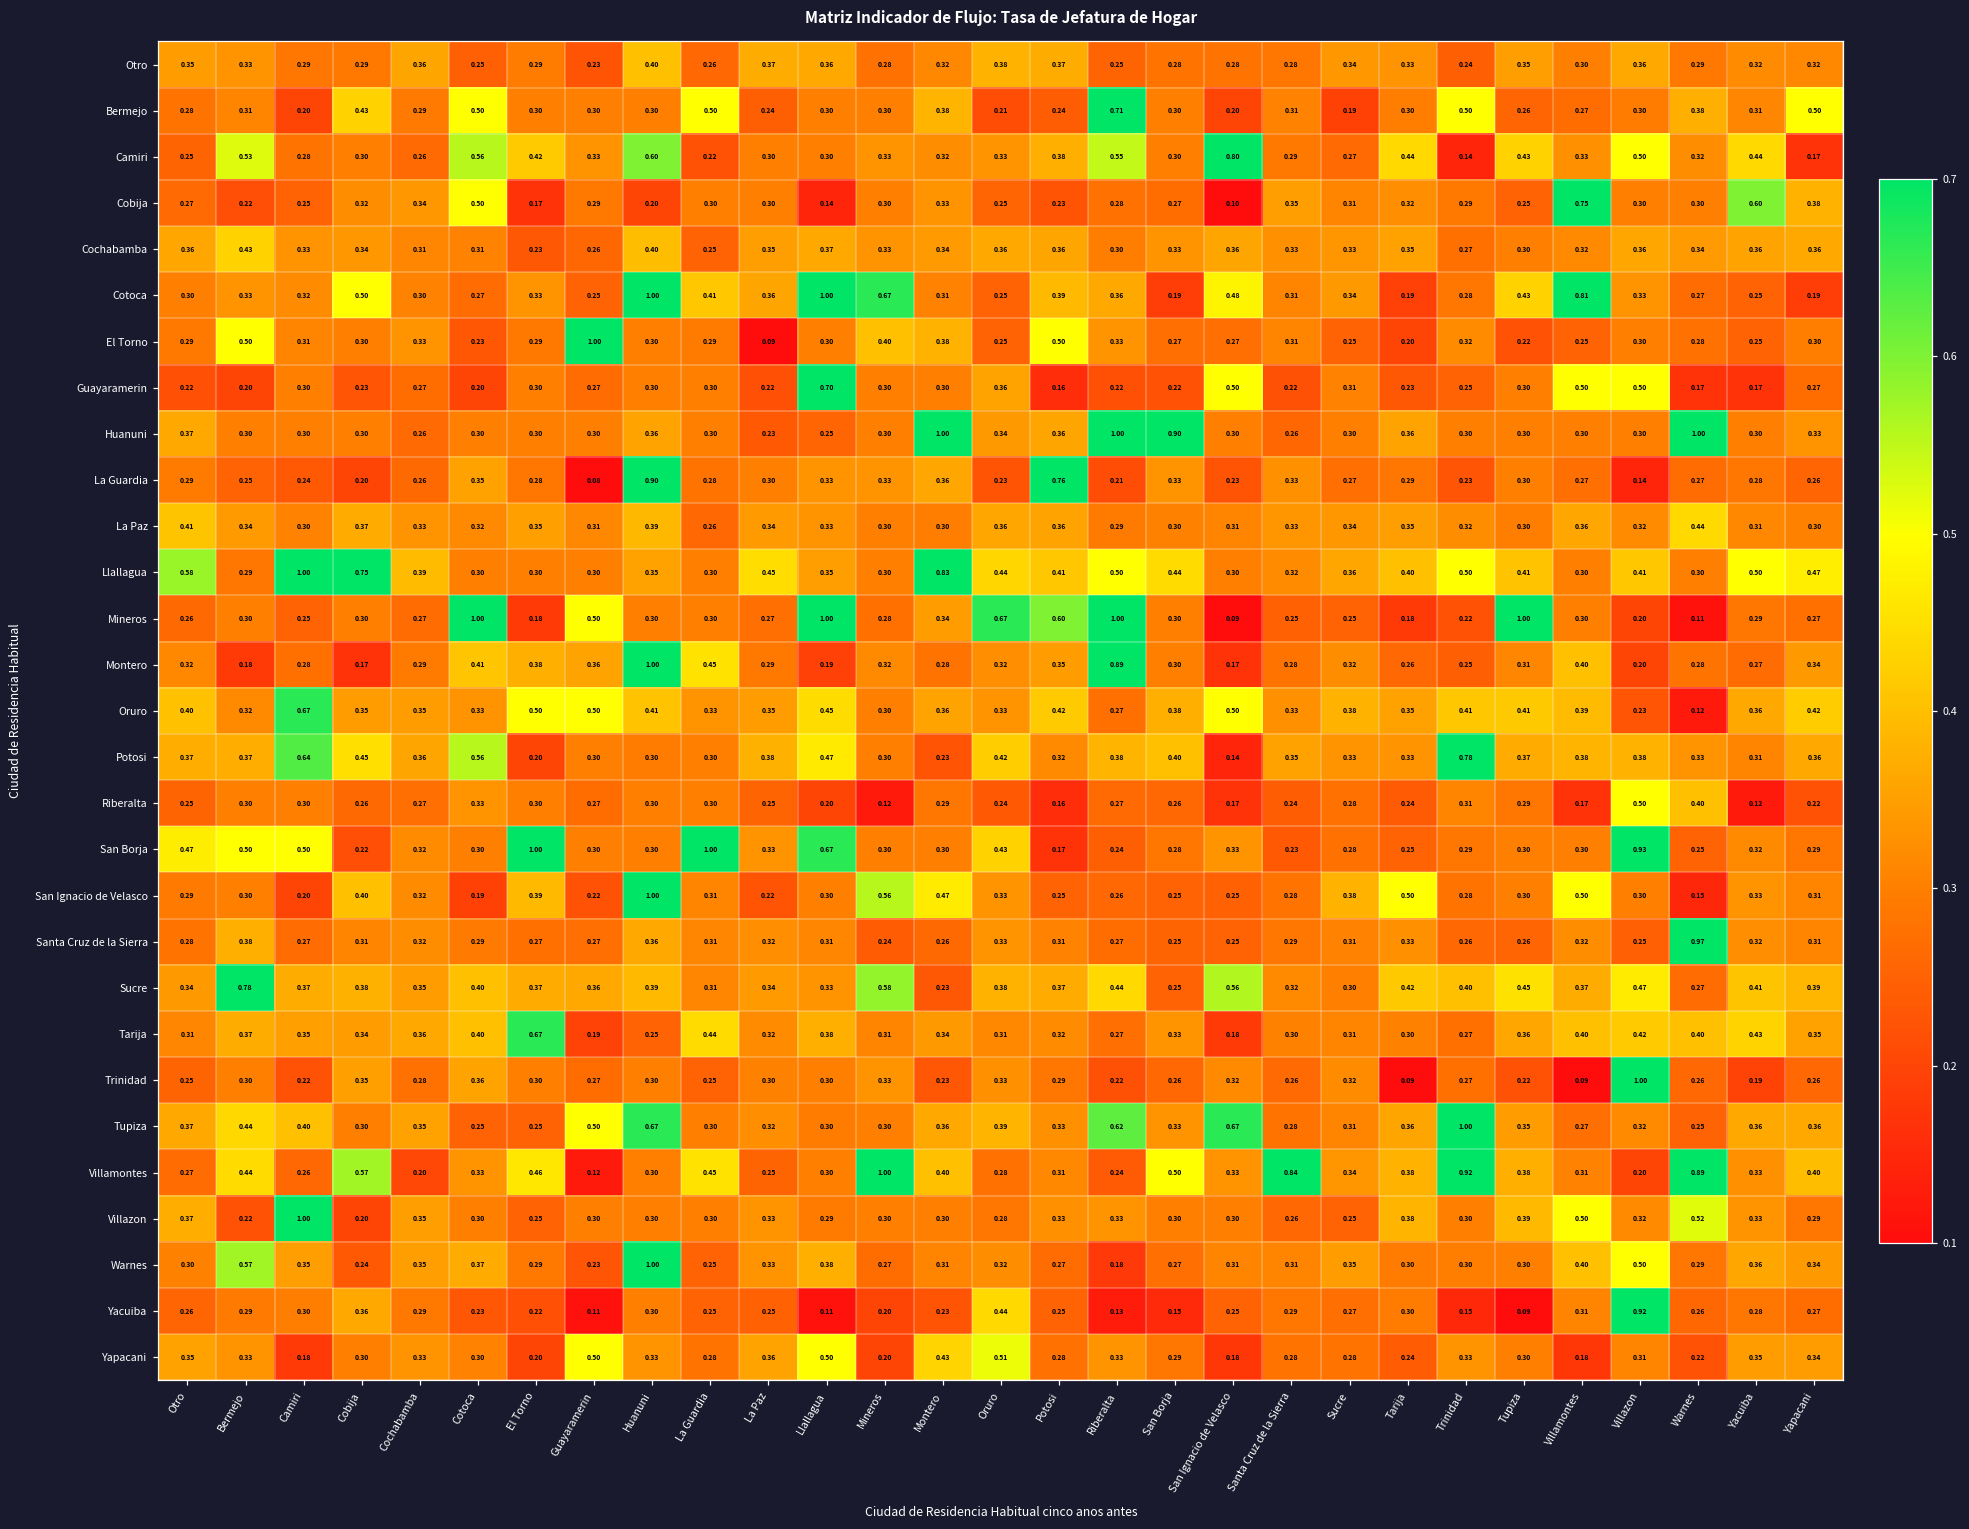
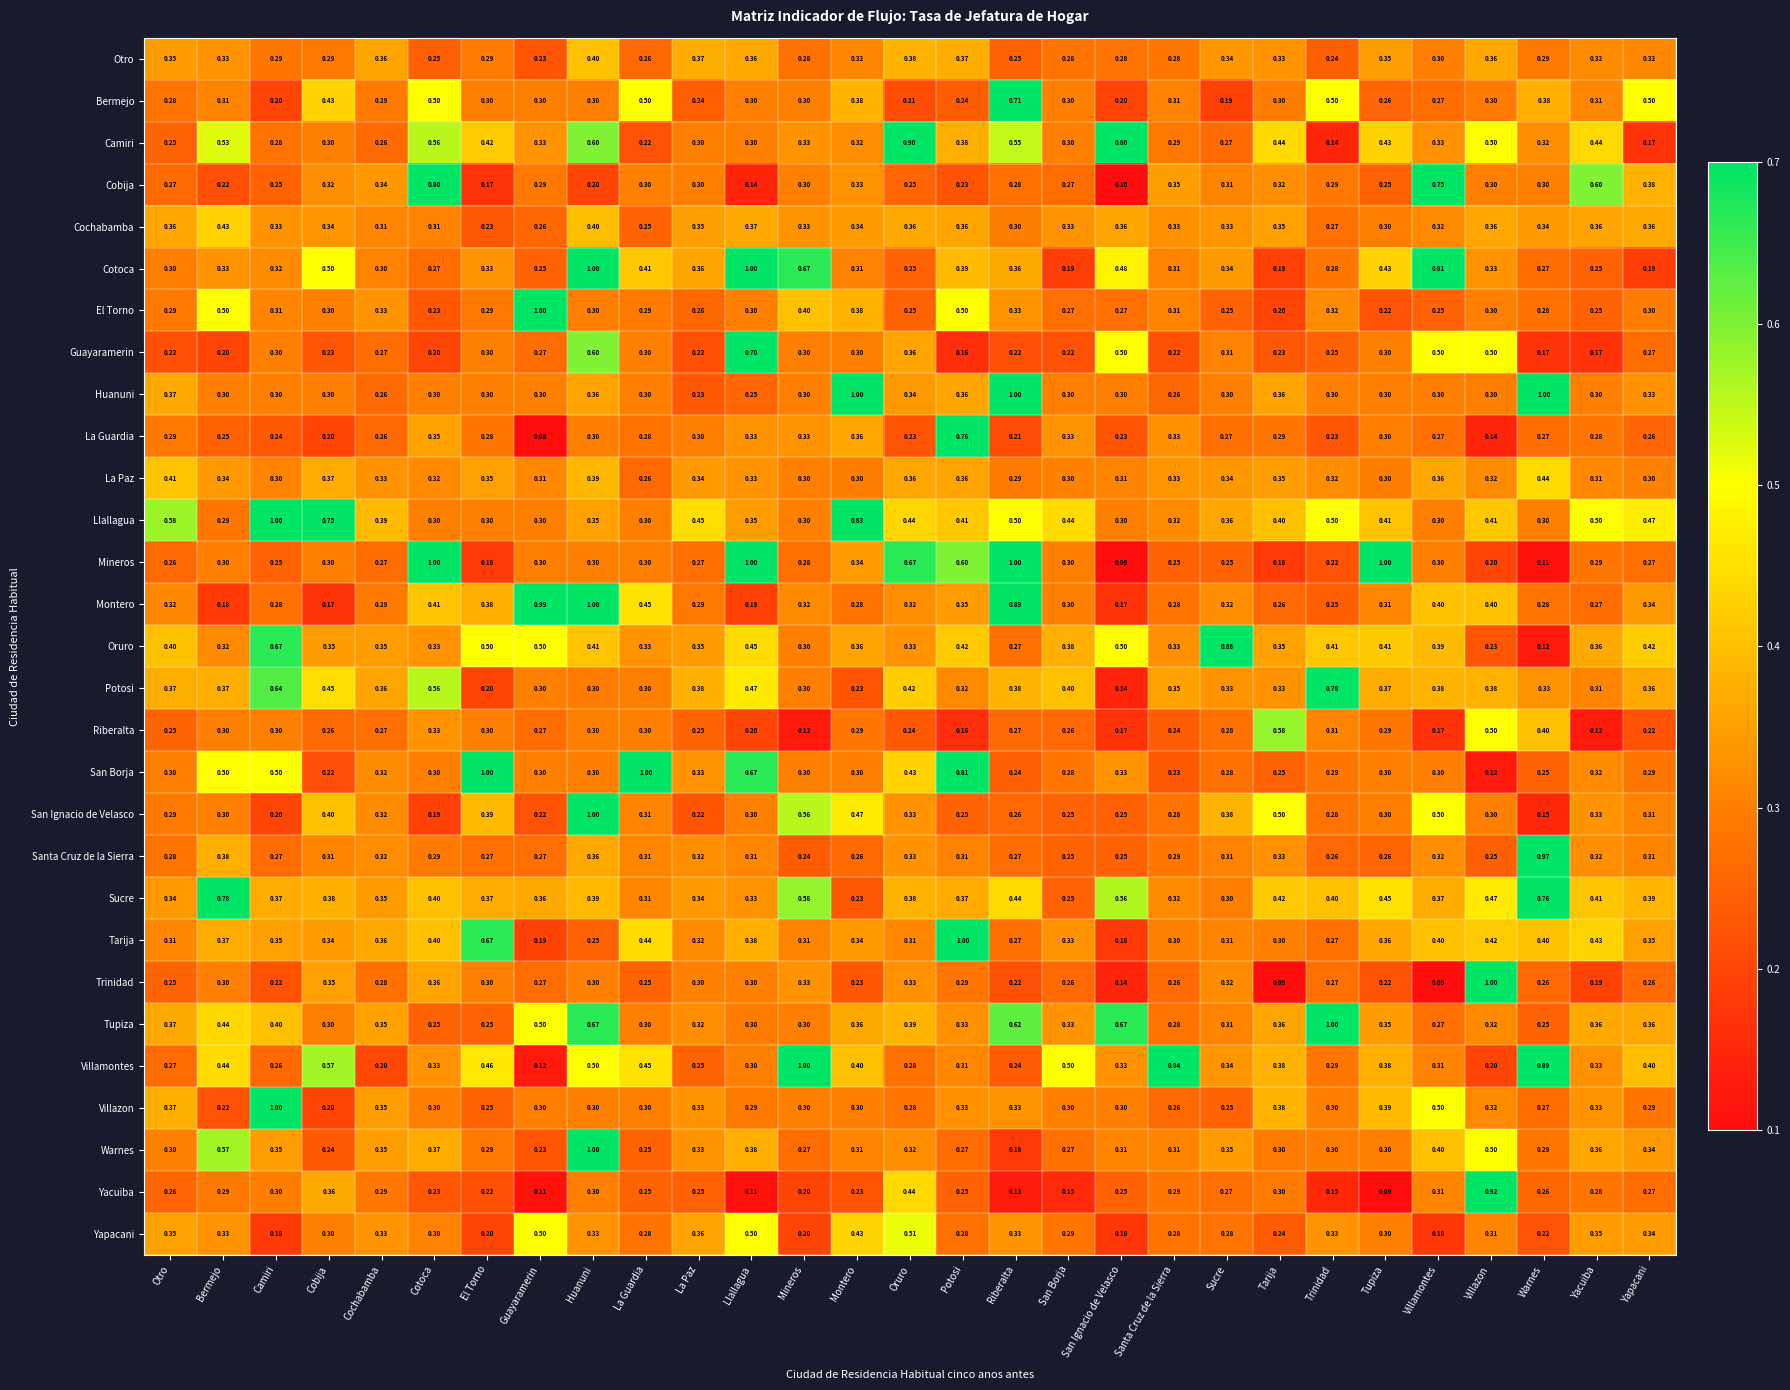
Camiri, Oruro: 0.33 -> 0.90
Cobija, Cotoca: 0.50 -> 0.80
El Torno, La Paz: 0.09 -> 0.26
Guayaramerin, Huanuni: 0.30 -> 0.60
Huanuni, San Borja: 0.90 -> 0.30
La Guardia, Huanuni: 0.90 -> 0.30
Mineros, Guayaramerin: 0.50 -> 0.30
Montero, Guayaramerin: 0.36 -> 0.99
Montero, Villazon: 0.20 -> 0.40
Oruro, Sucre: 0.38 -> 0.88
Riberalta, Tarija: 0.24 -> 0.58
San Borja, Otro: 0.47 -> 0.30
San Borja, Potosi: 0.17 -> 0.81
San Borja, Villazon: 0.93 -> 0.12
Sucre, Warnes: 0.27 -> 0.76
Tarija, Potosi: 0.32 -> 1.00
Trinidad, San Ignacio de Velasco: 0.32 -> 0.14
Villamontes, Huanuni: 0.30 -> 0.50
Villamontes, Trinidad: 0.92 -> 0.29
Villazon, Warnes: 0.52 -> 0.27
